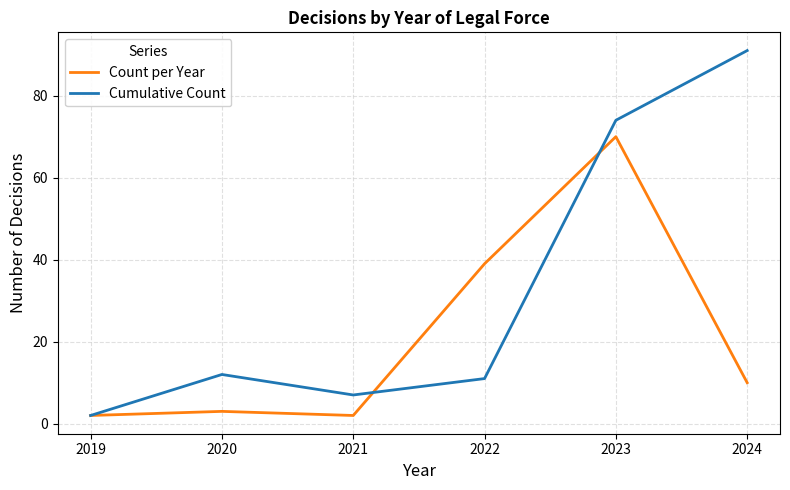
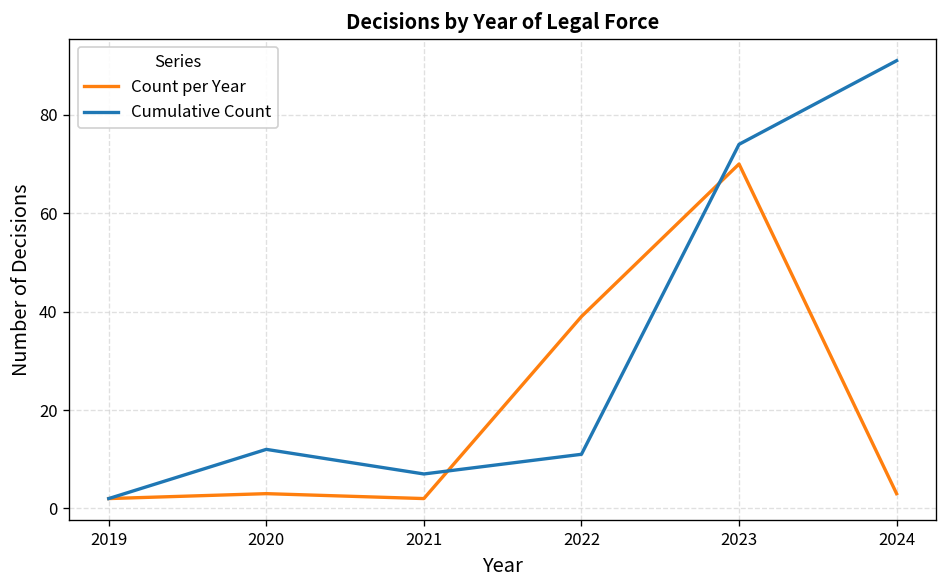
Count per Year, 2024: 10 -> 3
